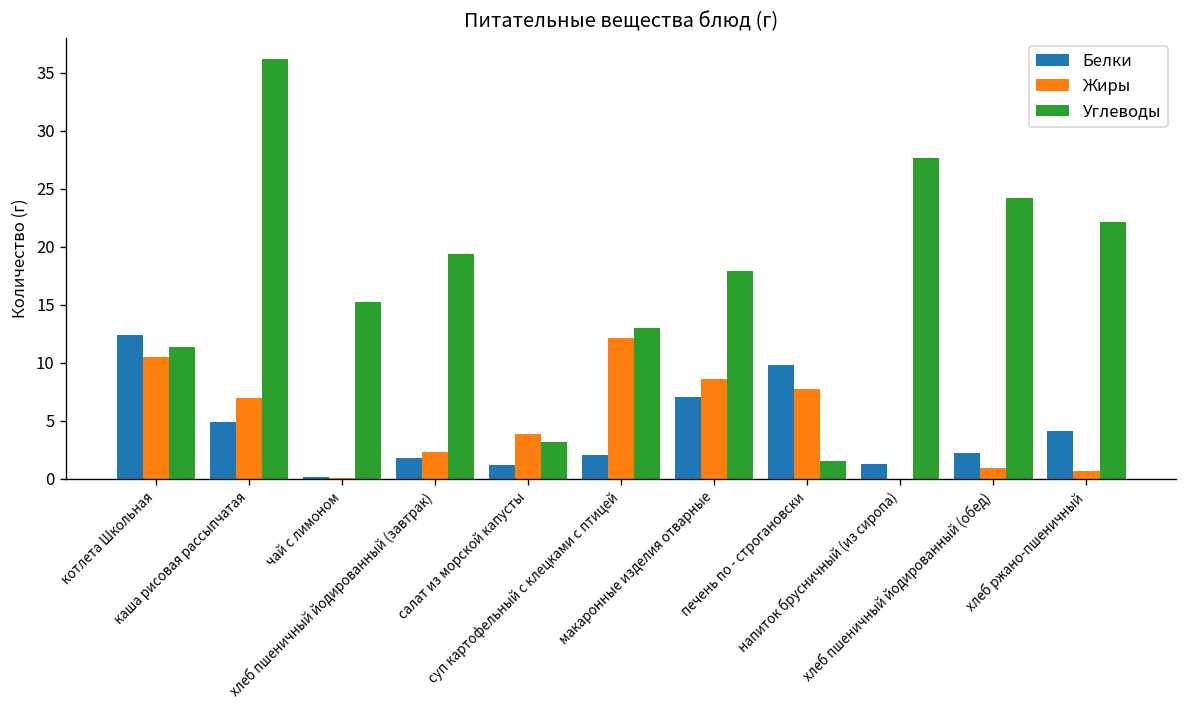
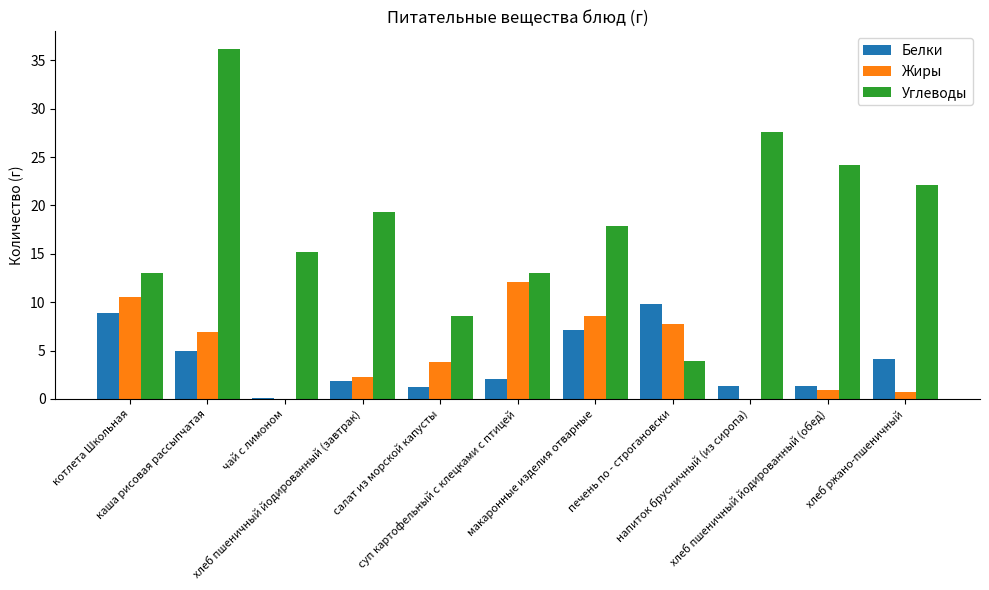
Белки, котлета Школьная: 12 -> 9
Углеводы, котлета Школьная: 11 -> 13
Углеводы, салат из морской капусты: 3 -> 9
Углеводы, печень по - строгановски: 2 -> 4
Белки, хлеб пшеничный йодированный (обед): 2 -> 1
